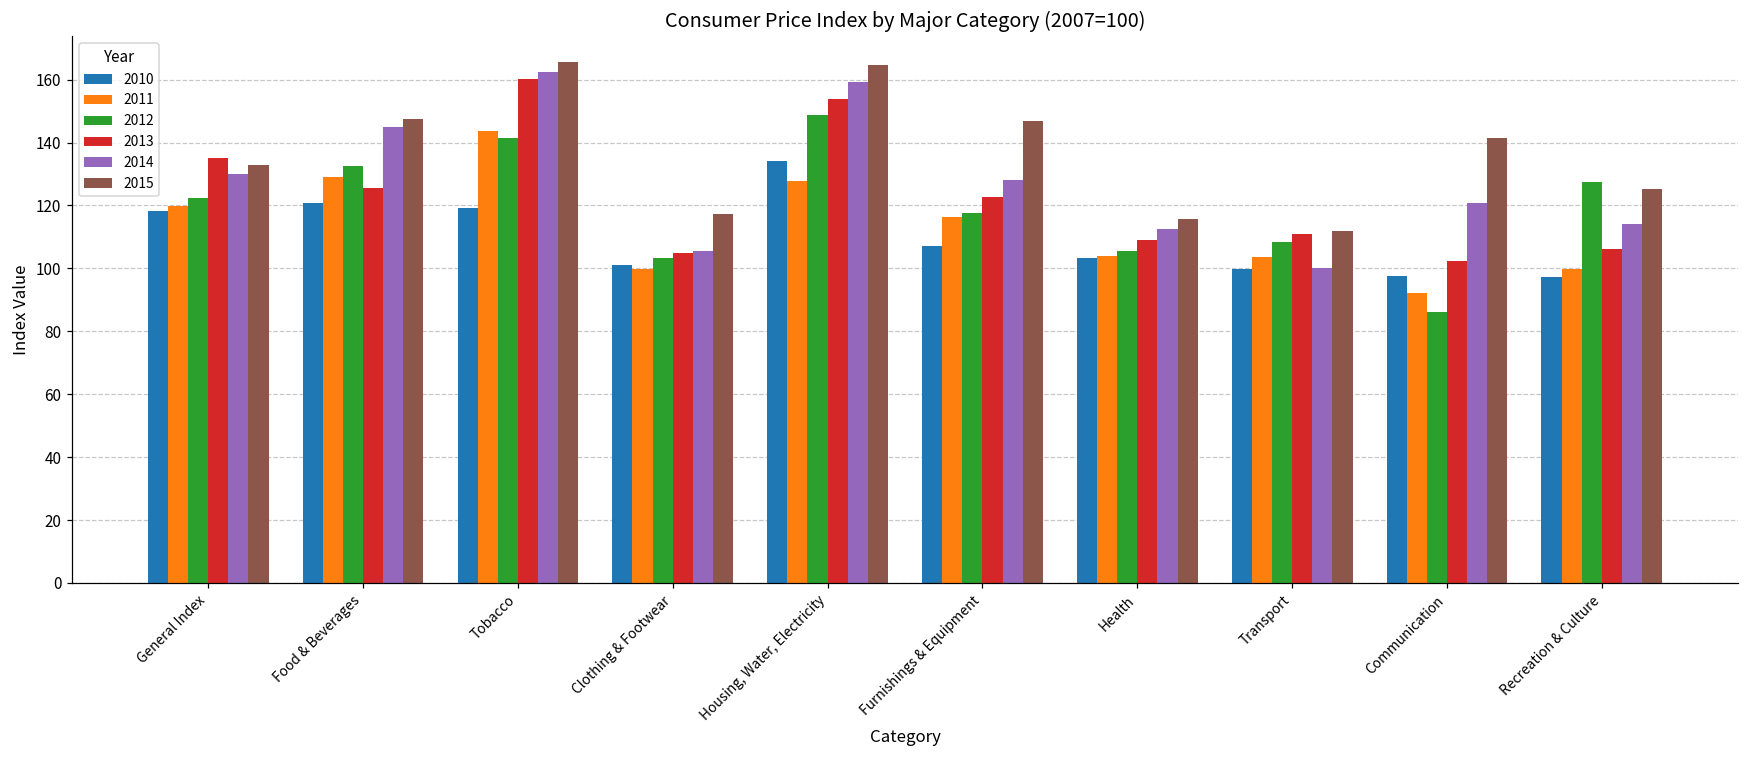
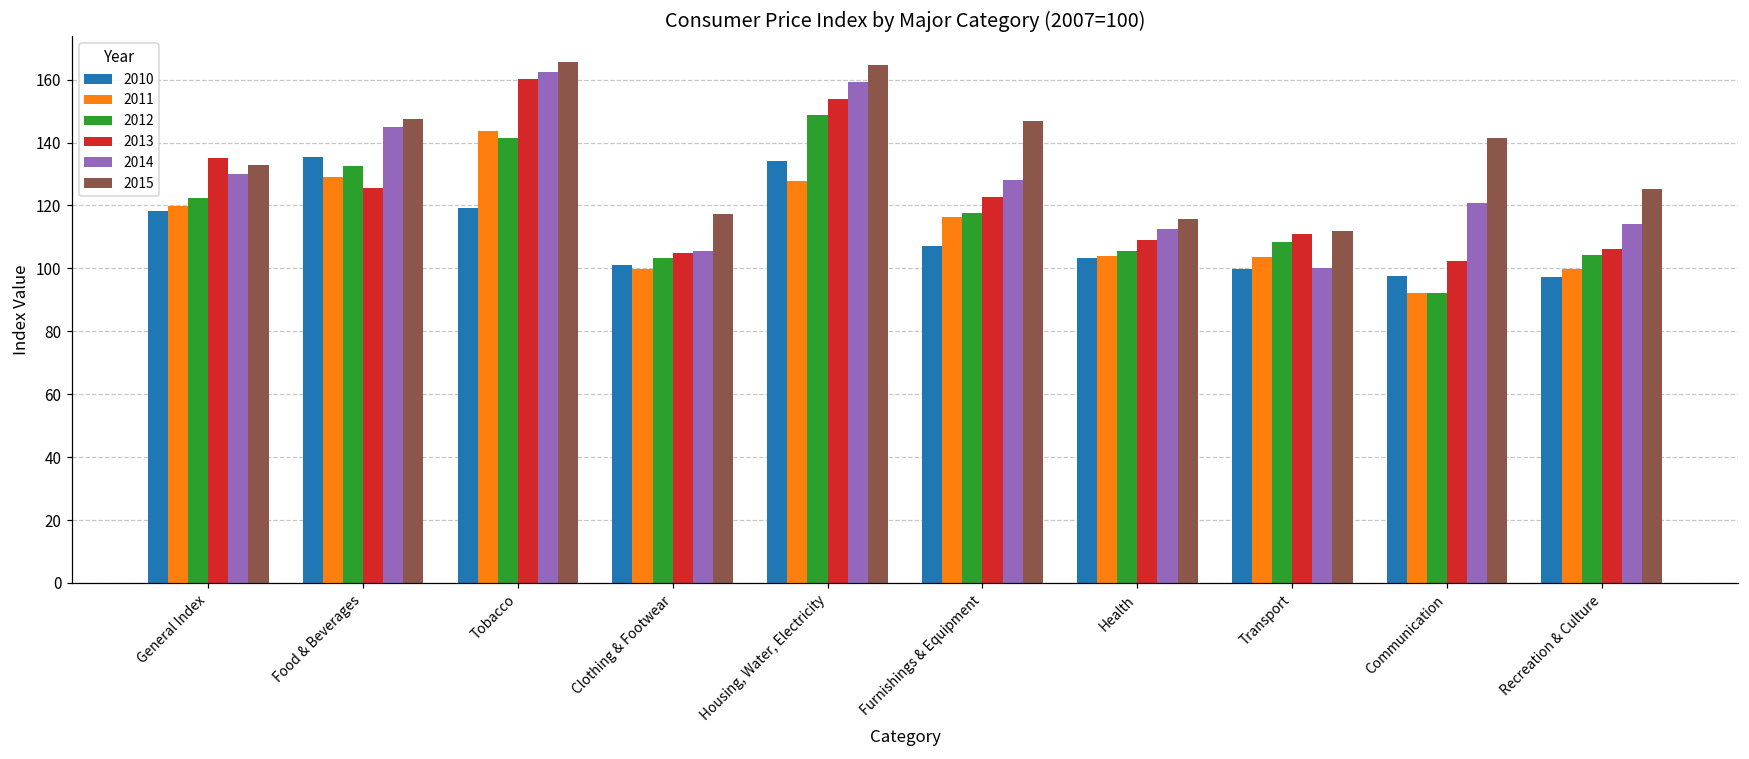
2010, Food & Beverages: 121 -> 135
2012, Communication: 86 -> 92
2012, Recreation & Culture: 127 -> 104
